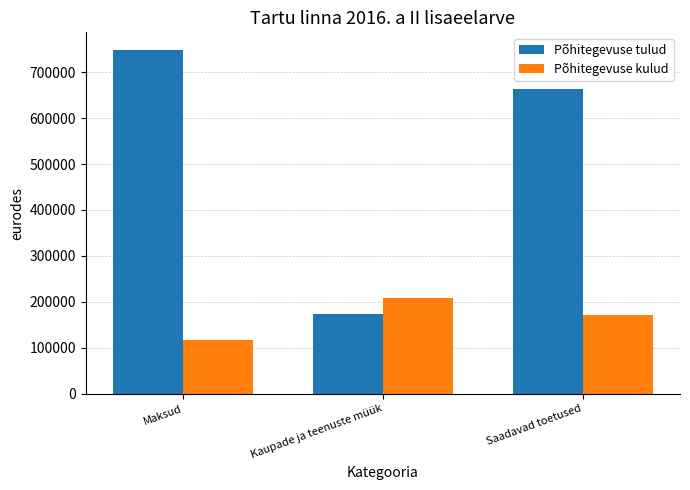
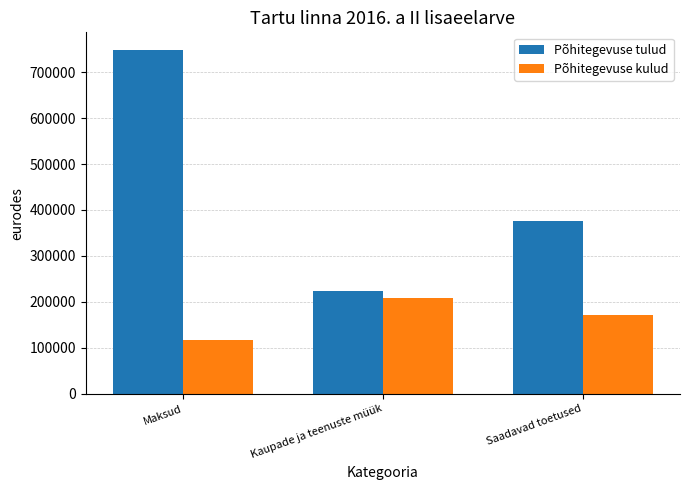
Põhitegevuse tulud, Kaupade ja teenuste müük: 170000 -> 220000
Põhitegevuse tulud, Saadavad toetused: 660000 -> 380000
